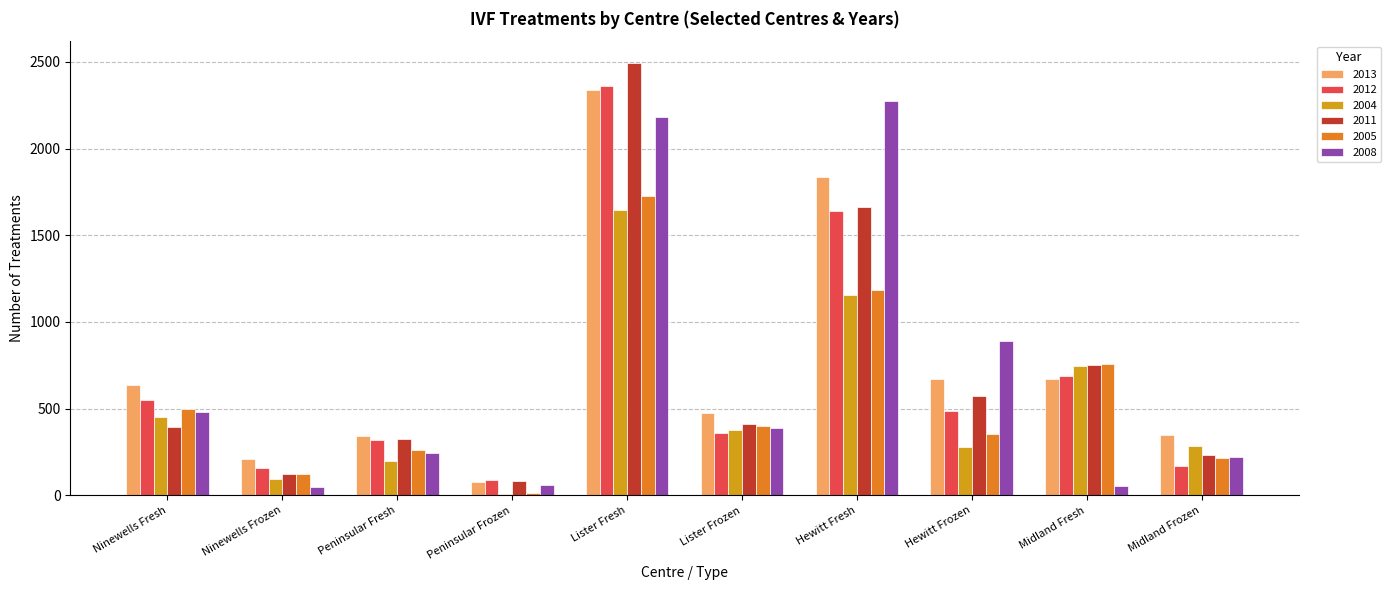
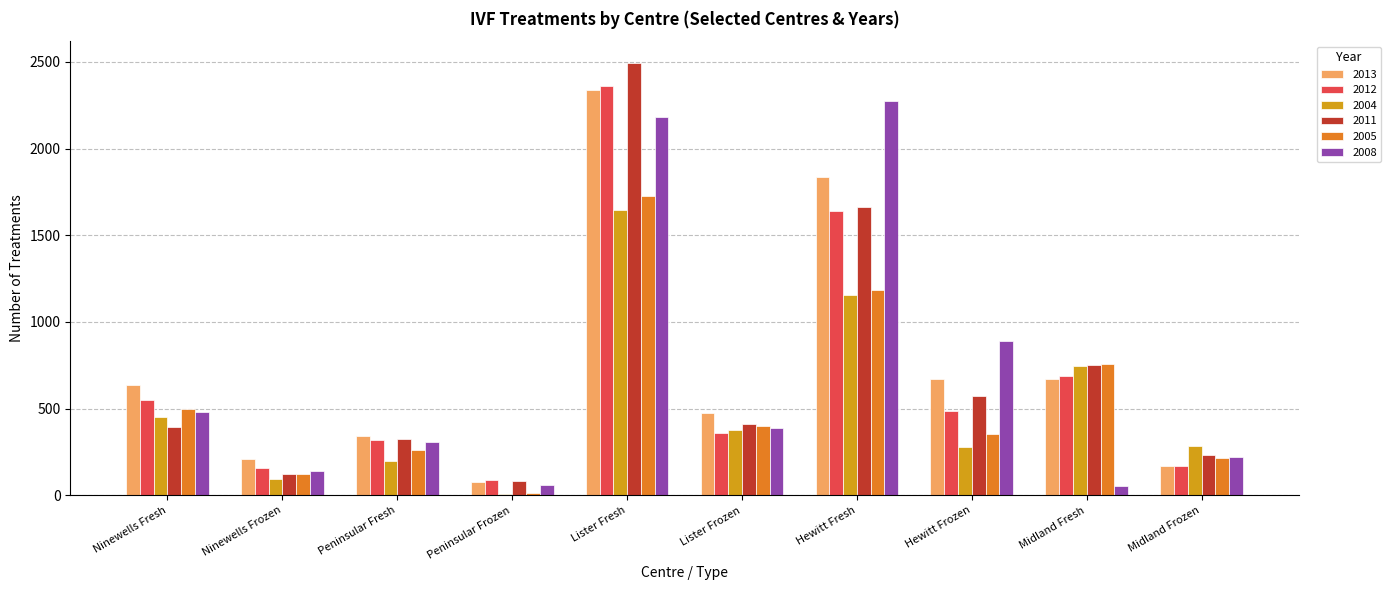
2008, Ninewells Frozen: 50 -> 140
2008, Peninsular Fresh: 250 -> 310
2013, Midland Frozen: 350 -> 170
